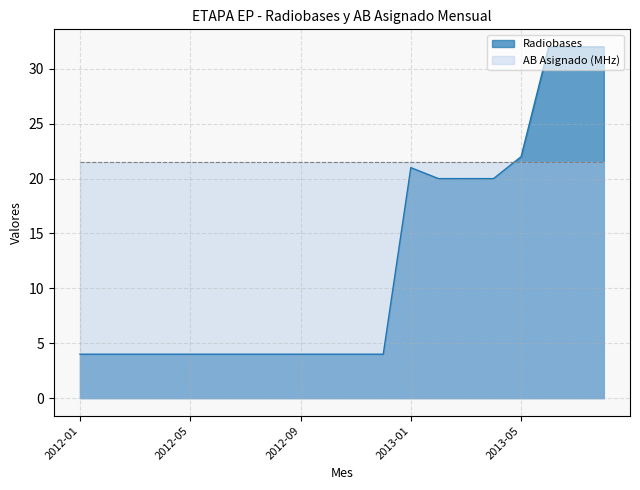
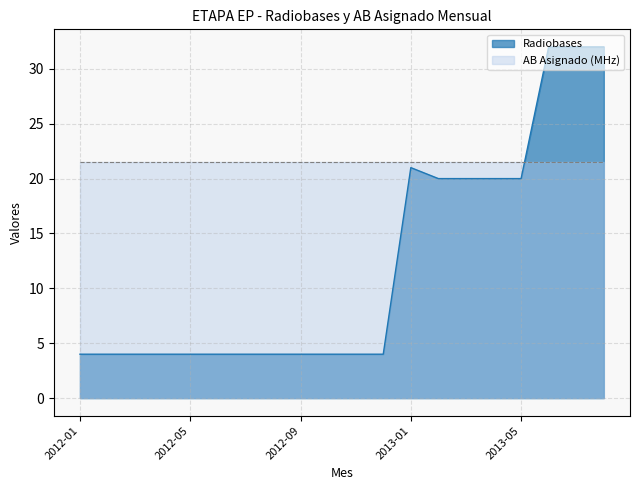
Radiobases, 2013-05: 22 -> 20
